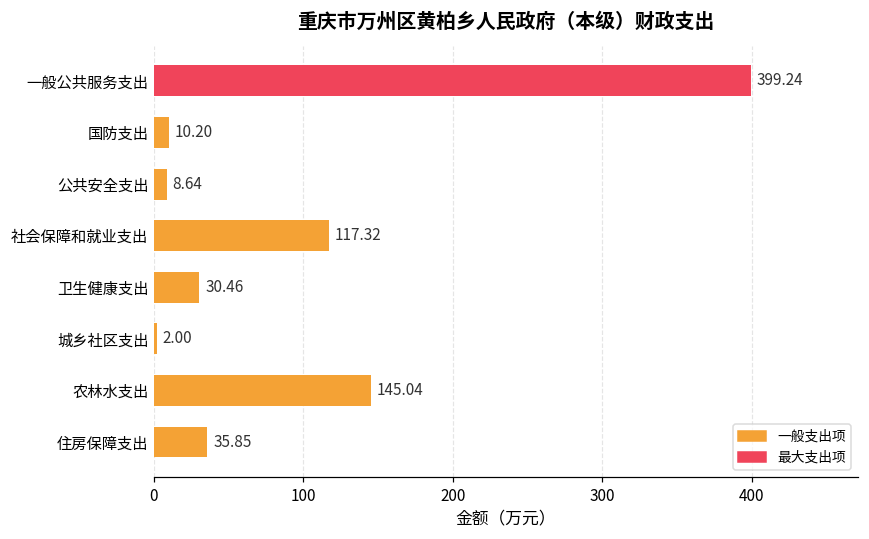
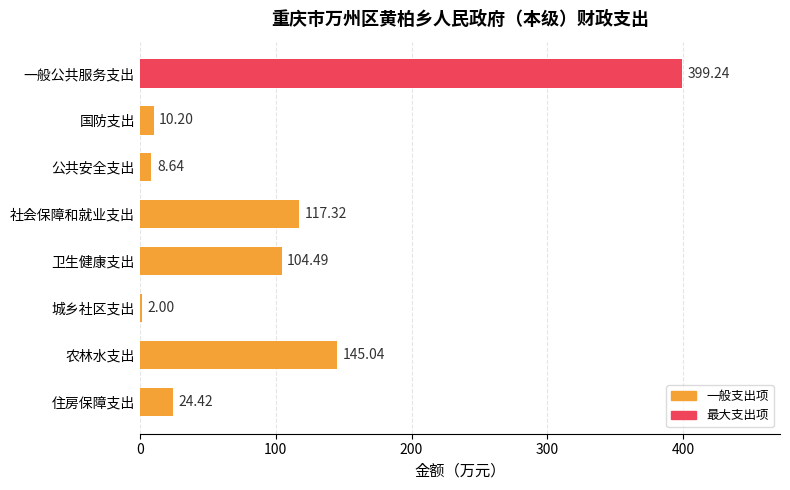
卫生健康支出: 30.46 -> 104.49
住房保障支出: 35.85 -> 24.42
